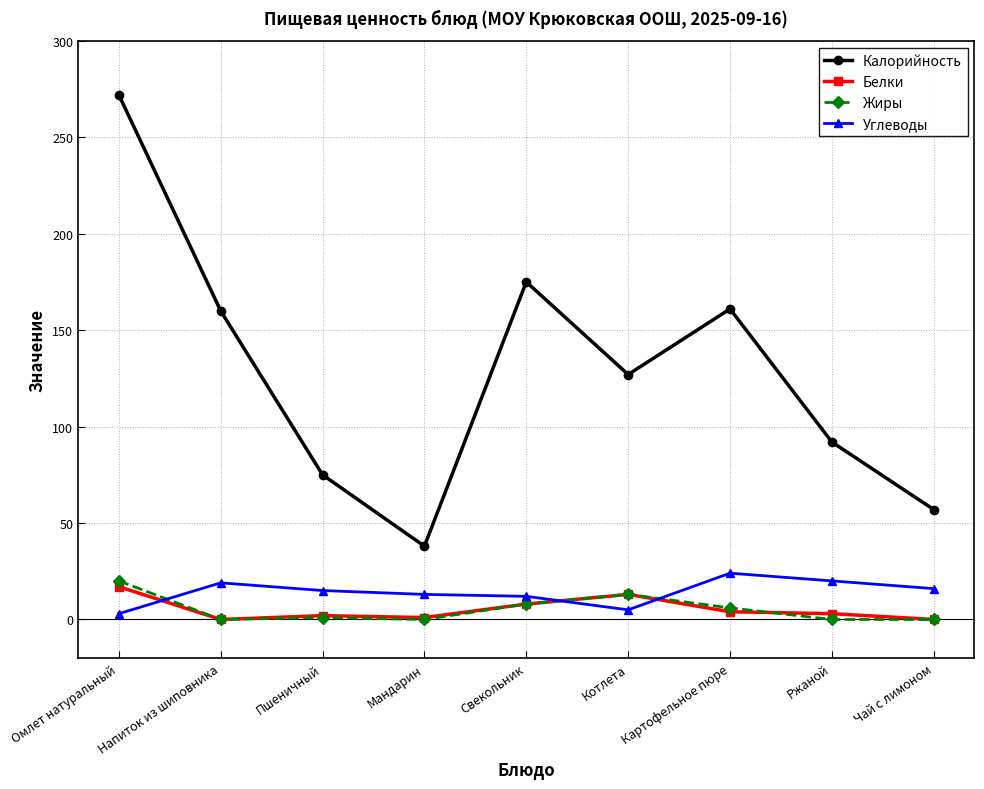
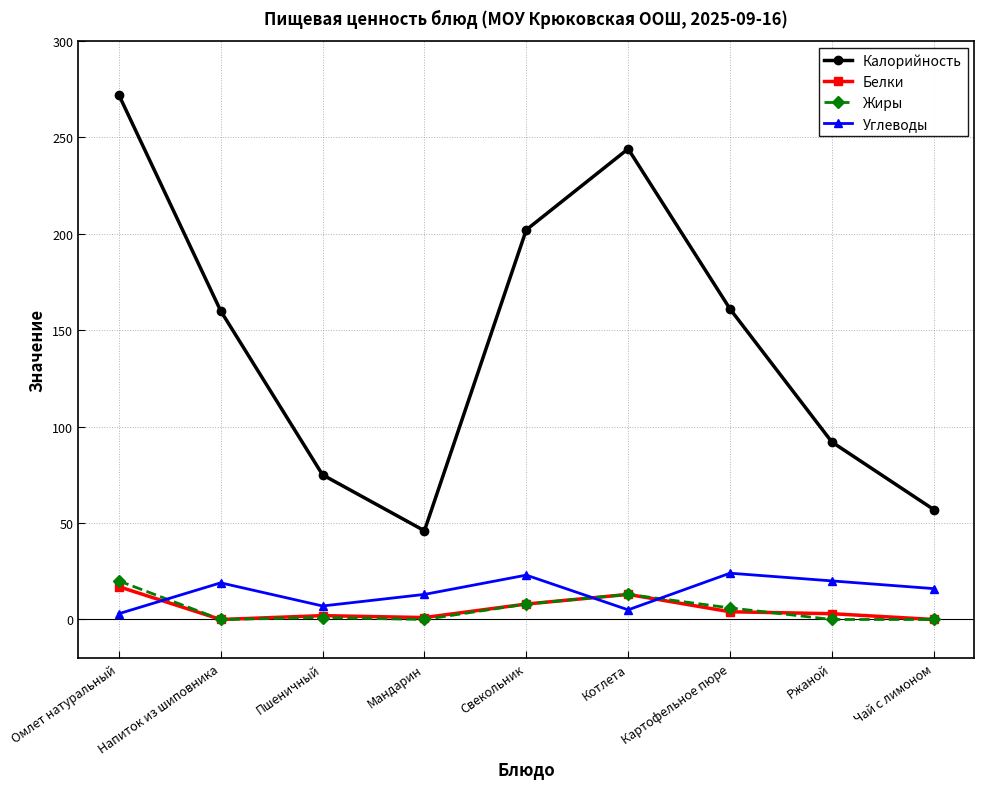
Углеводы, Пшеничный: 15 -> 7
Калорийность, Мандарин: 38 -> 46
Калорийность, Свекольник: 175 -> 202
Углеводы, Свекольник: 12 -> 23
Калорийность, Котлета: 127 -> 244
